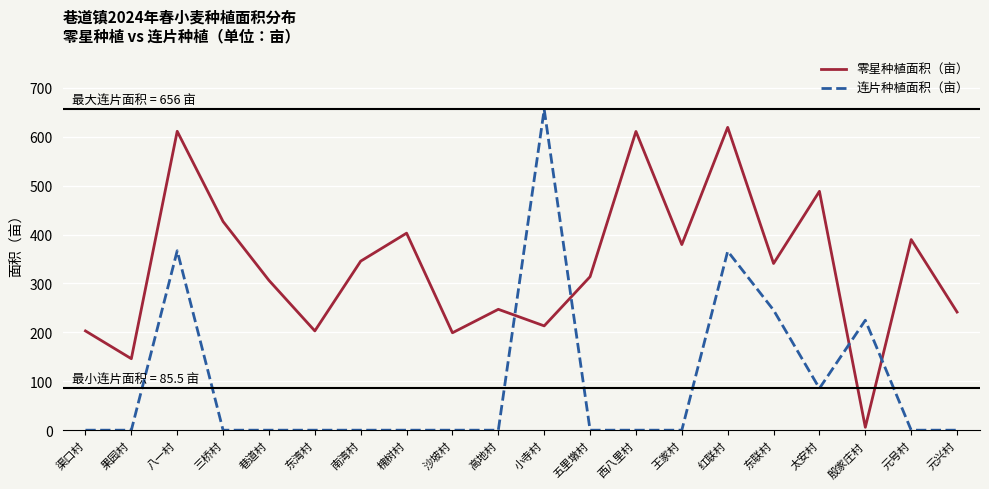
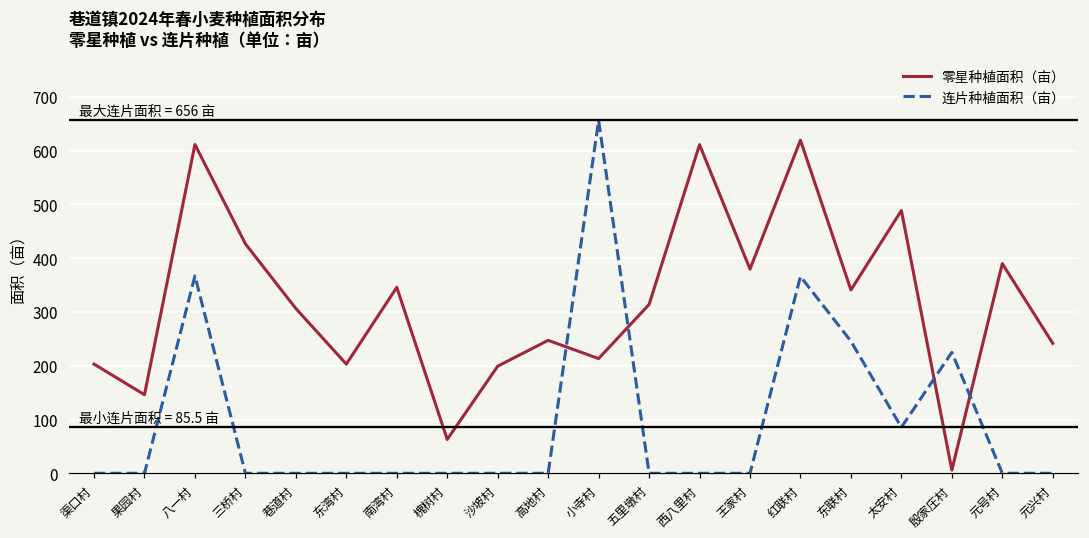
零星种植面积（亩）, 槐树村: 400 -> 60
